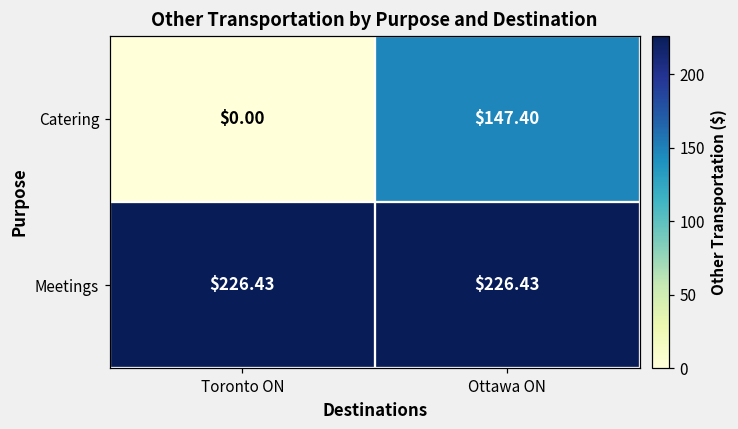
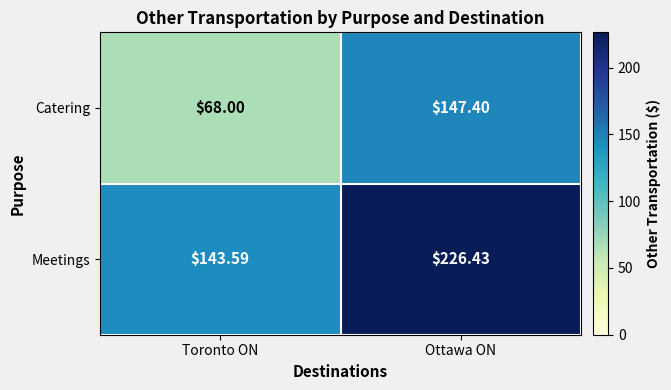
Catering, Toronto ON: $0.00 -> $68.00
Meetings, Toronto ON: $226.43 -> $143.59
